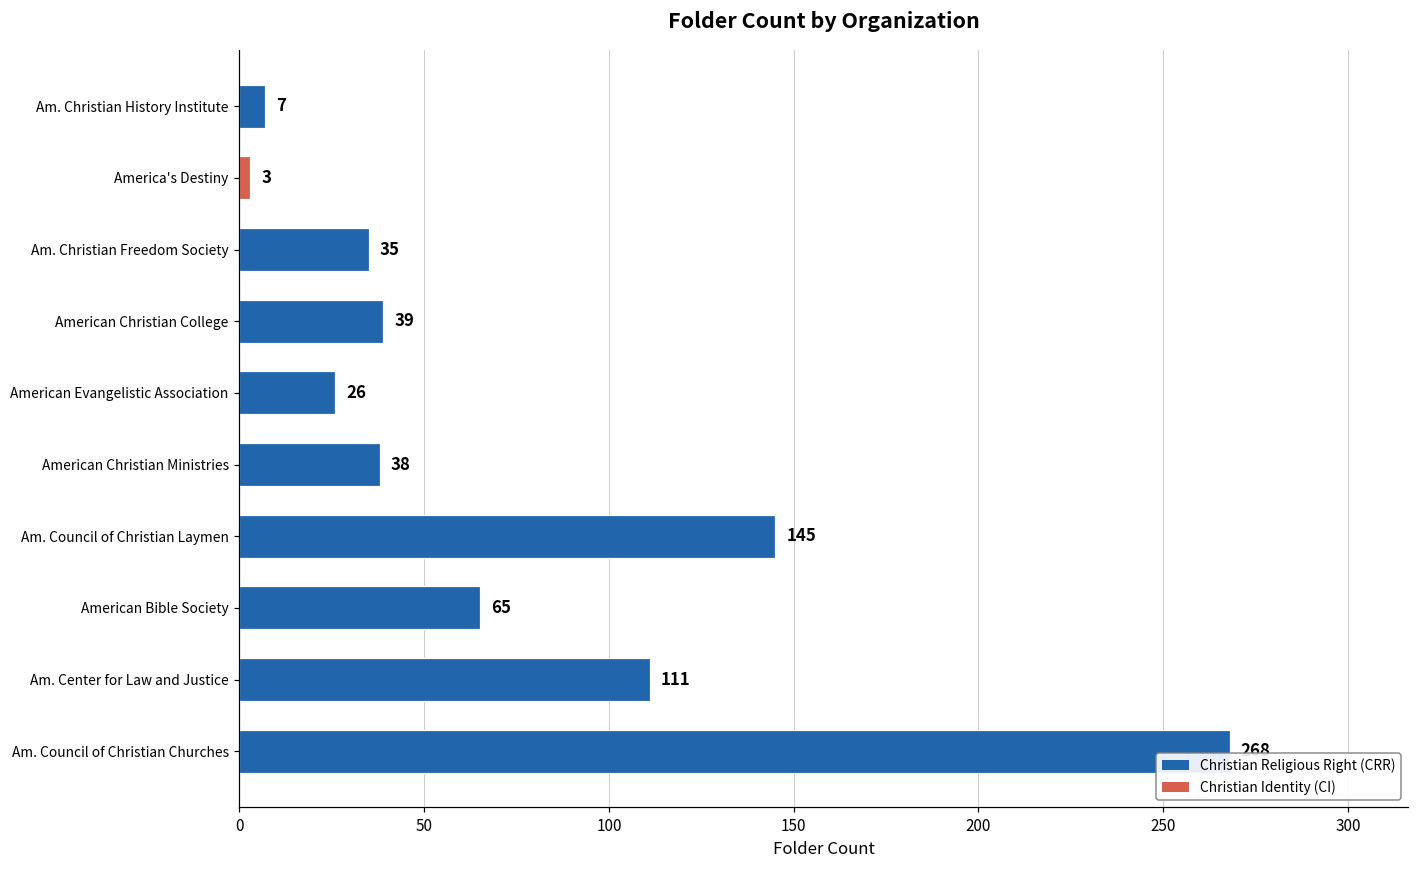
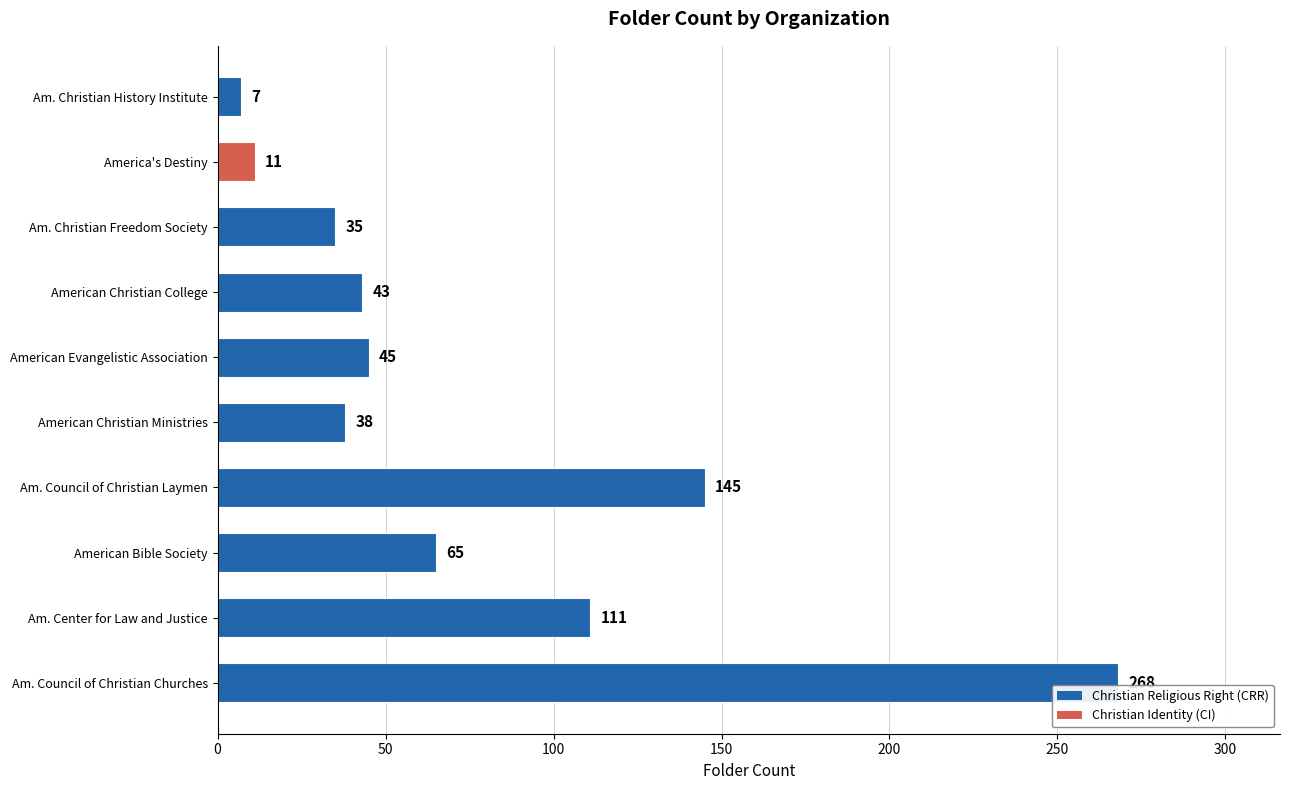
America's Destiny: 3 -> 11
American Christian College: 39 -> 43
American Evangelistic Association: 26 -> 45
